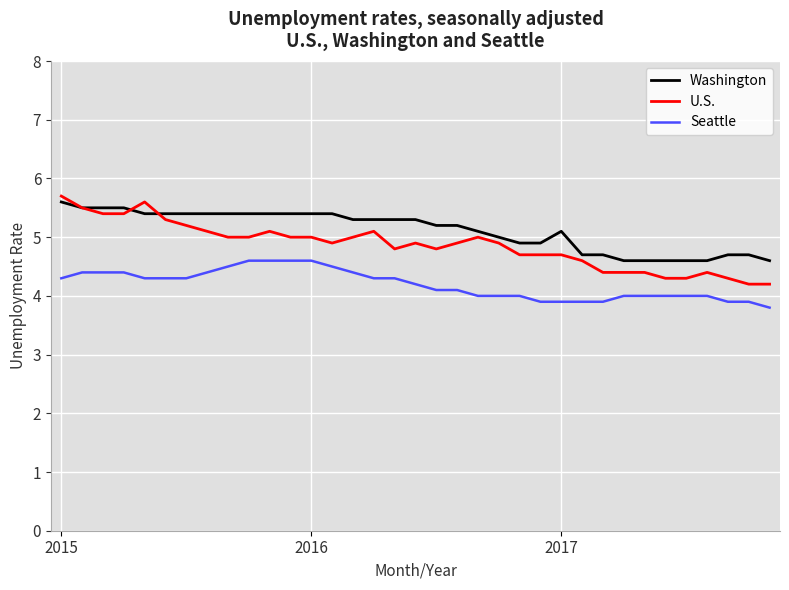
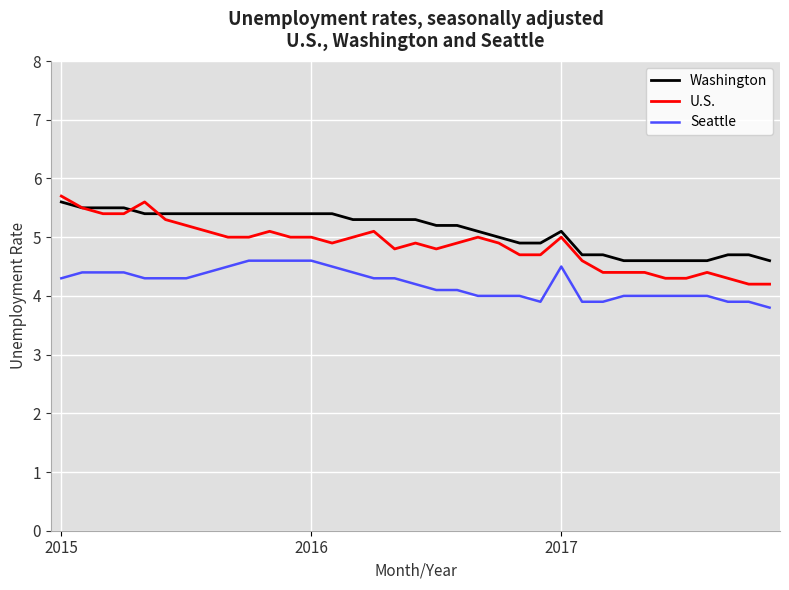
U.S., 2017: 4.7 -> 5.0
Seattle, 2017: 3.9 -> 4.5
